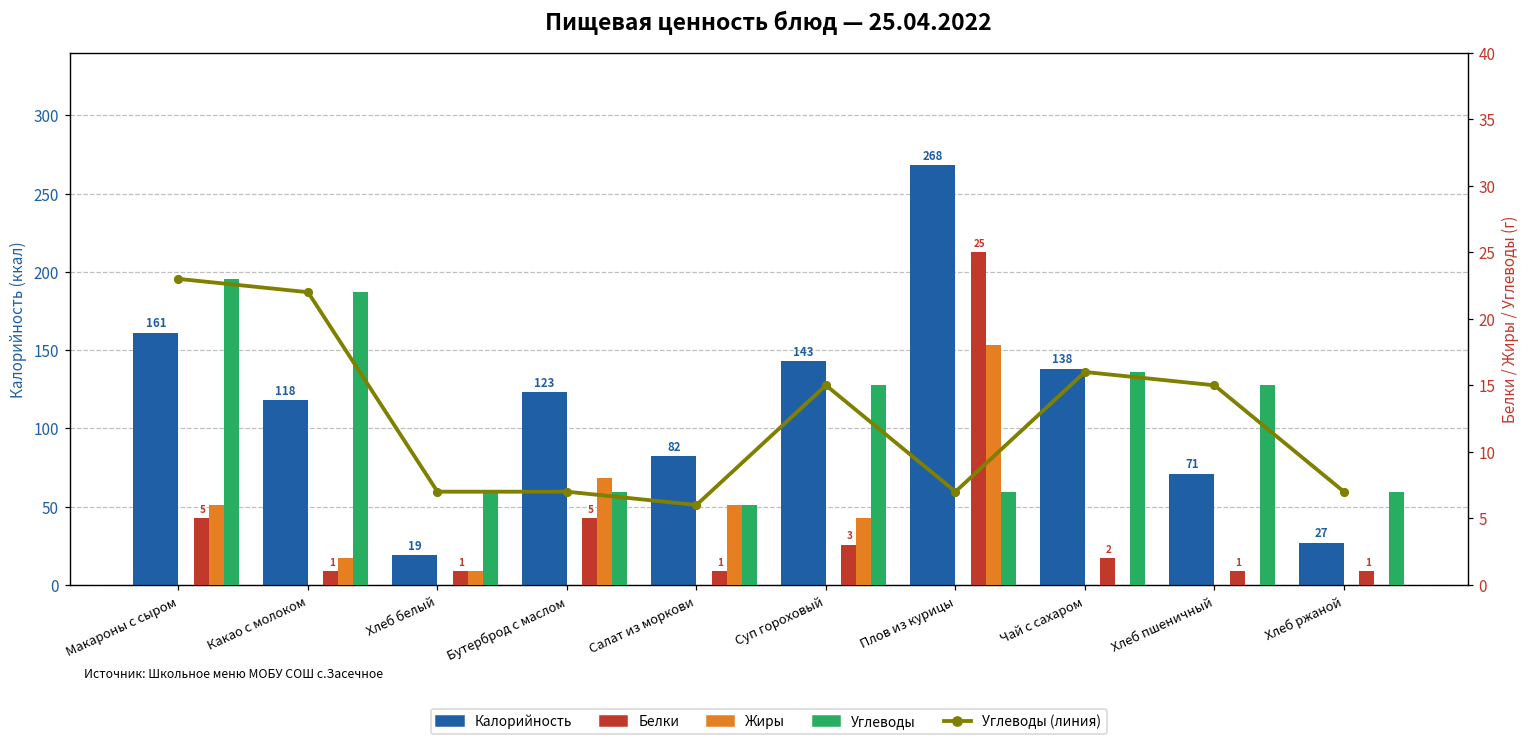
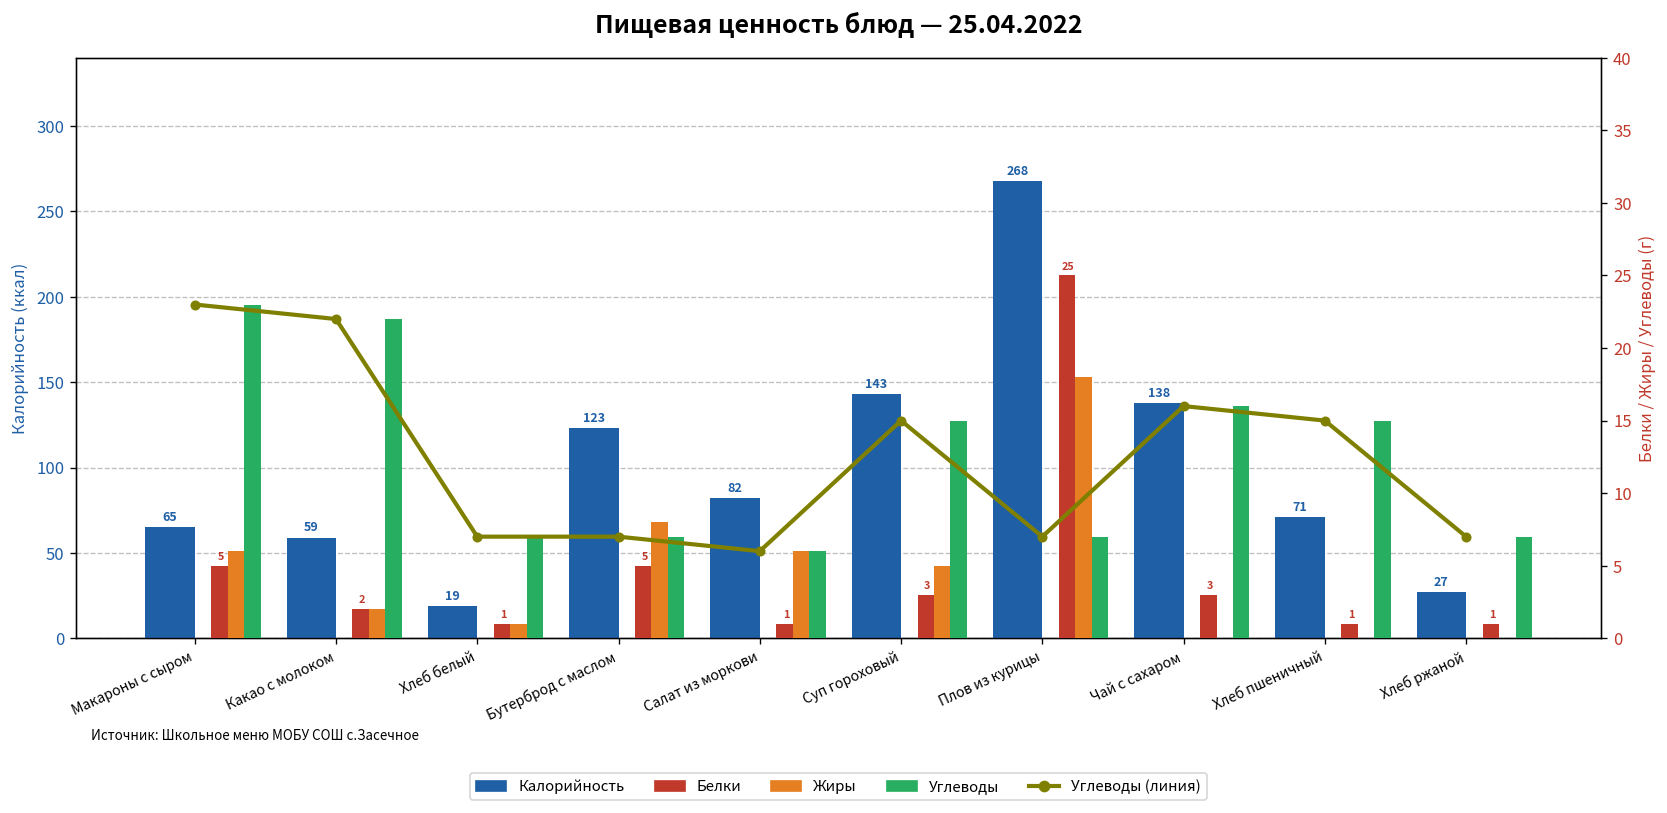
Калорийность, Макароны с сыром: 161 -> 65
Калорийность, Какао с молоком: 118 -> 59
Белки, Какао с молоком: 1 -> 2
Белки, Чай с сахаром: 2 -> 3
